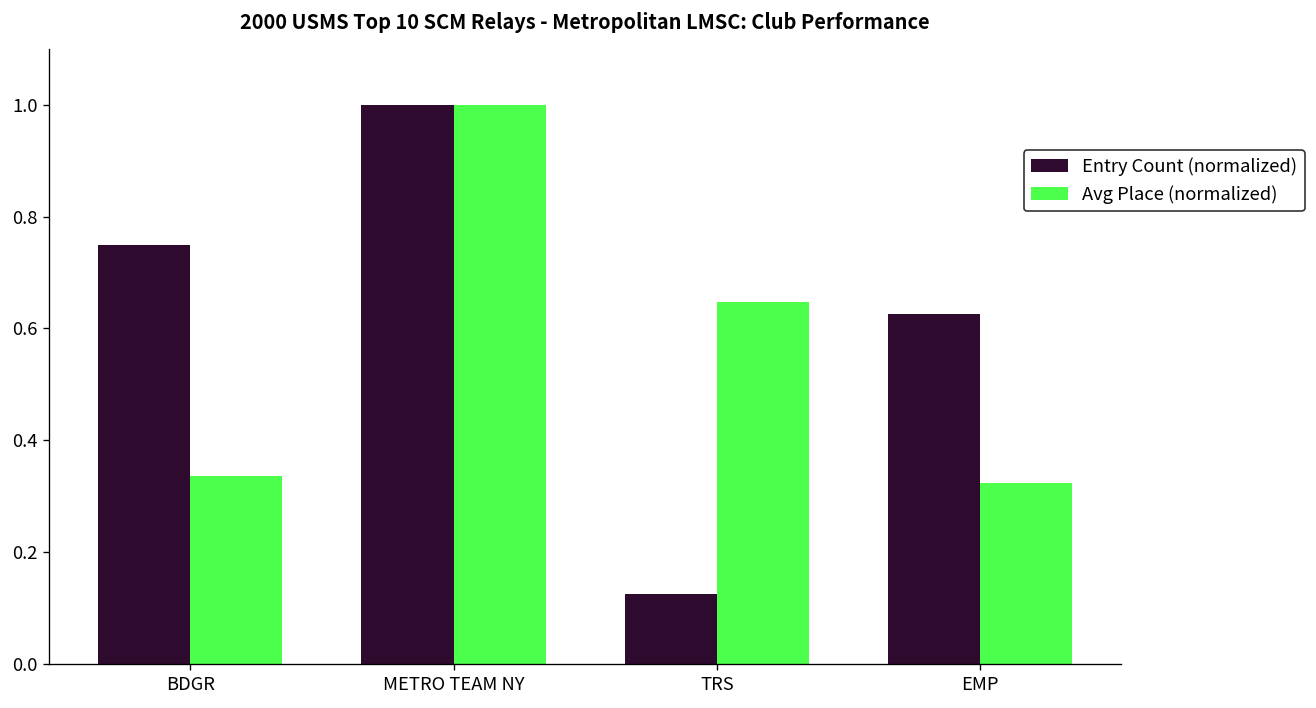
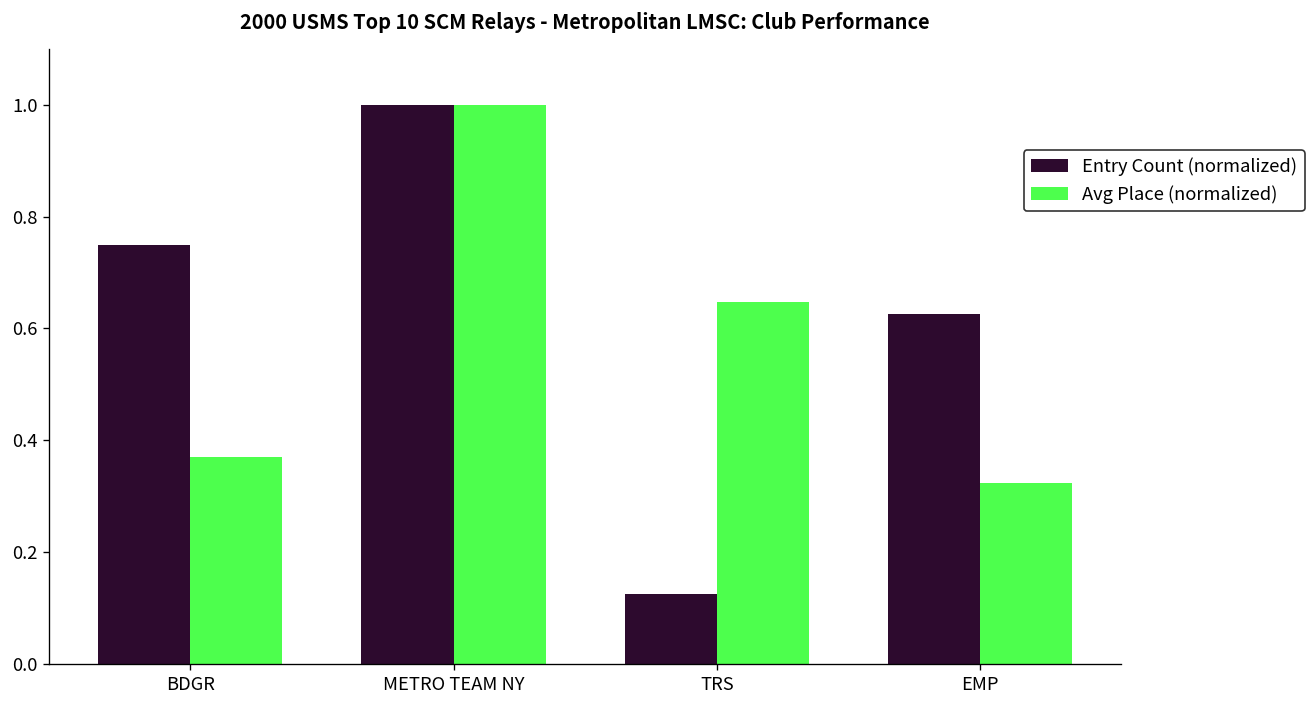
Avg Place (normalized), BDGR: 0.34 -> 0.37
